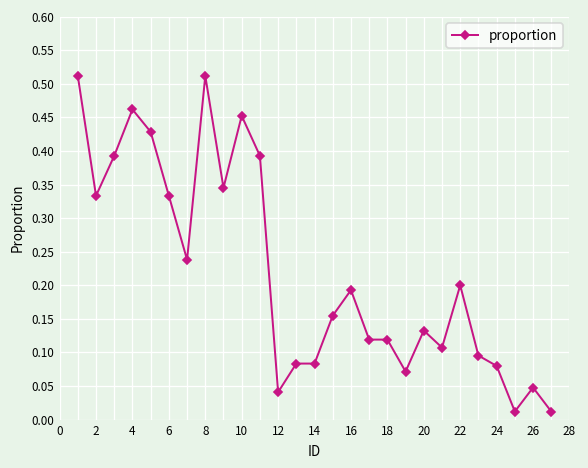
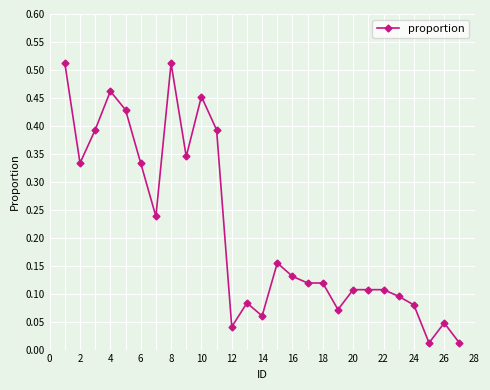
14: 0.08 -> 0.06
16: 0.19 -> 0.13
20: 0.13 -> 0.11
22: 0.20 -> 0.11
